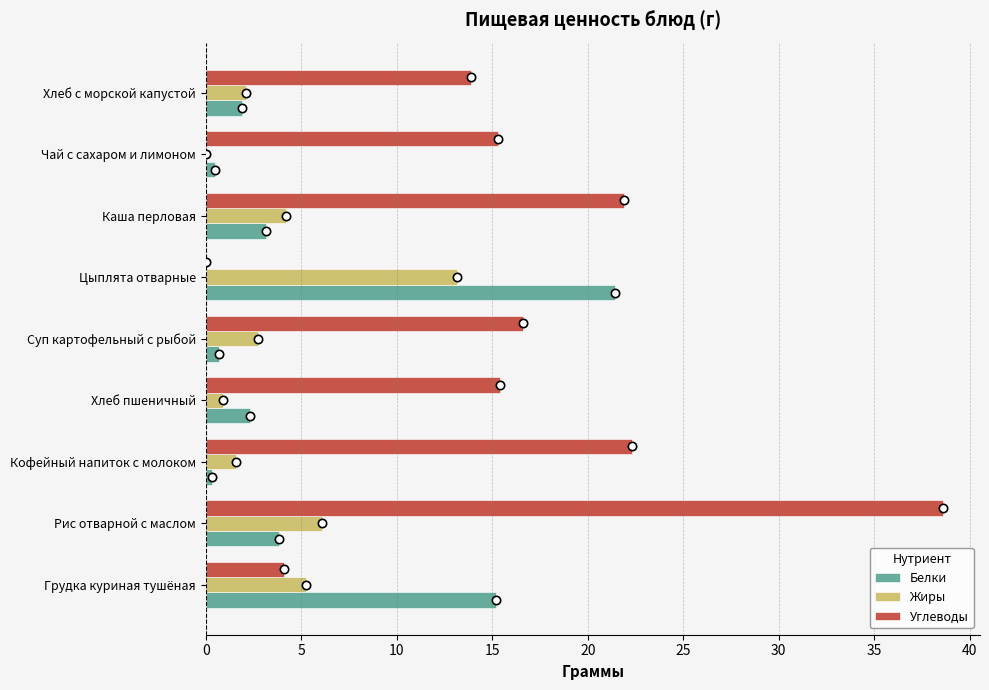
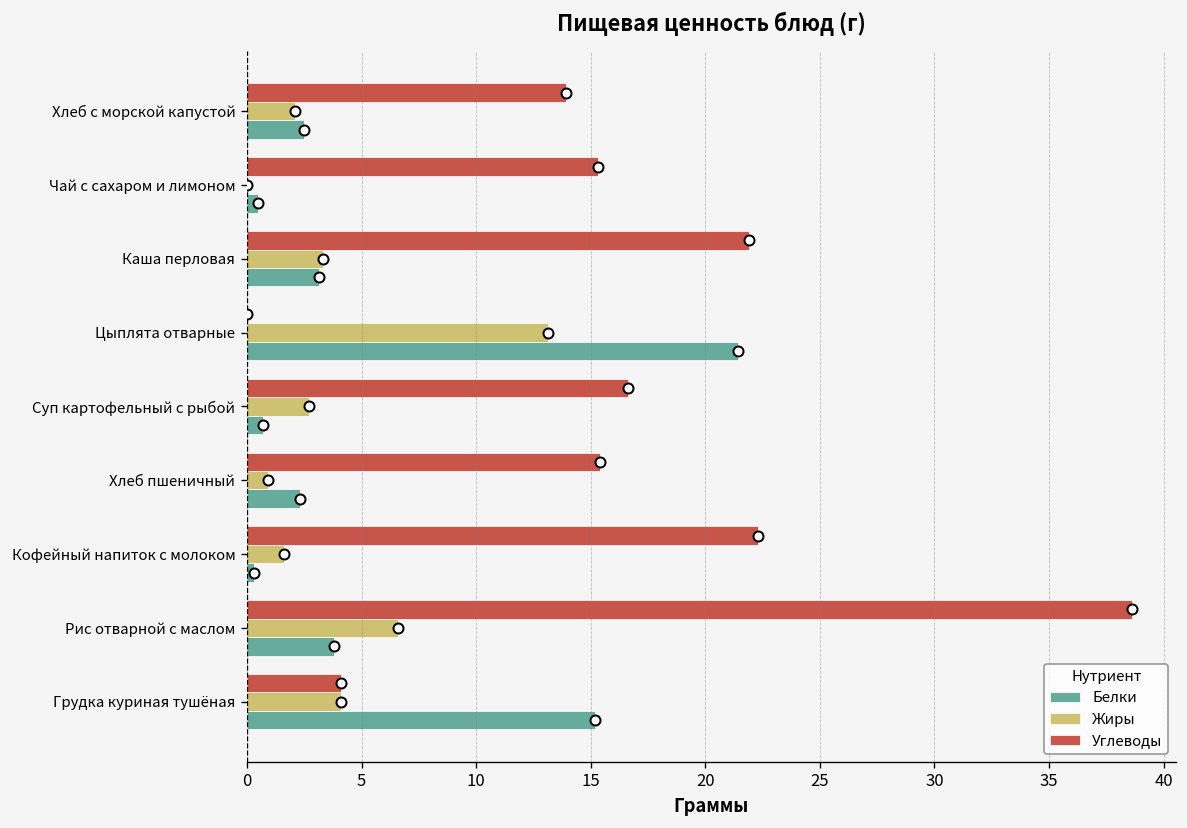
Белки, Хлеб с морской капустой: 1.9 -> 2.5
Жиры, Каша перловая: 4.2 -> 3.3
Жиры, Рис отварной с маслом: 6.1 -> 6.6
Жиры, Грудка куриная тушёная: 5.3 -> 4.1
